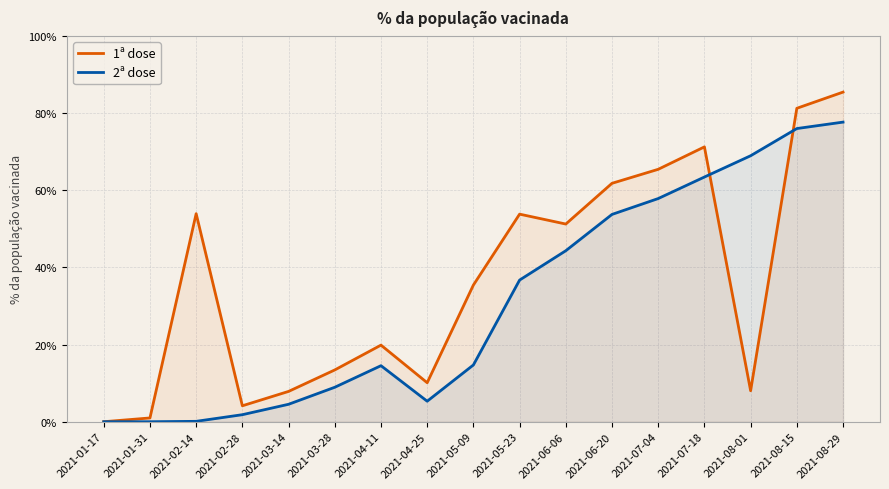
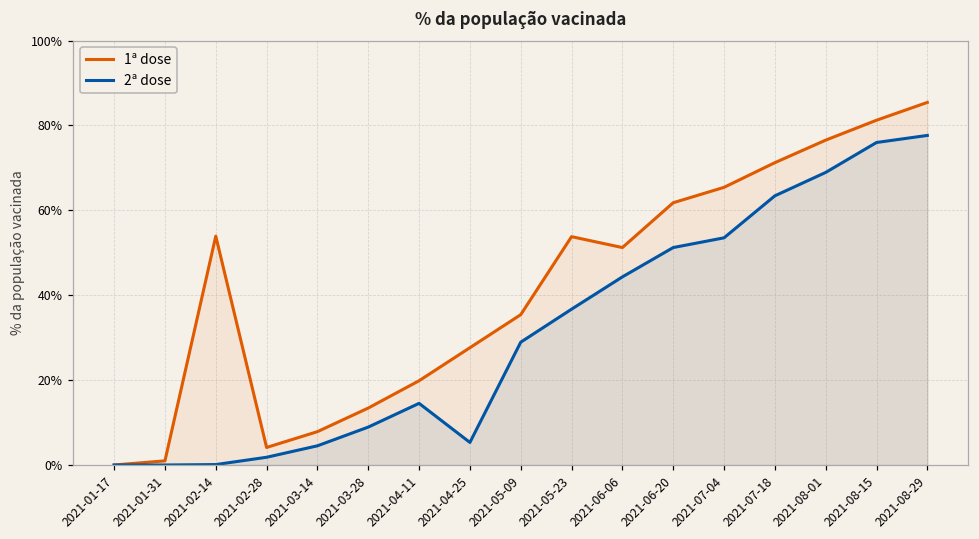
1ª dose, 2021-04-25: 10% -> 28%
2ª dose, 2021-05-09: 15% -> 29%
2ª dose, 2021-06-20: 54% -> 51%
2ª dose, 2021-07-04: 58% -> 54%
1ª dose, 2021-08-01: 8% -> 77%
